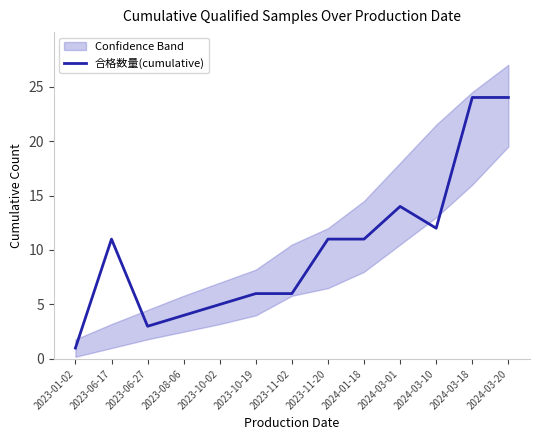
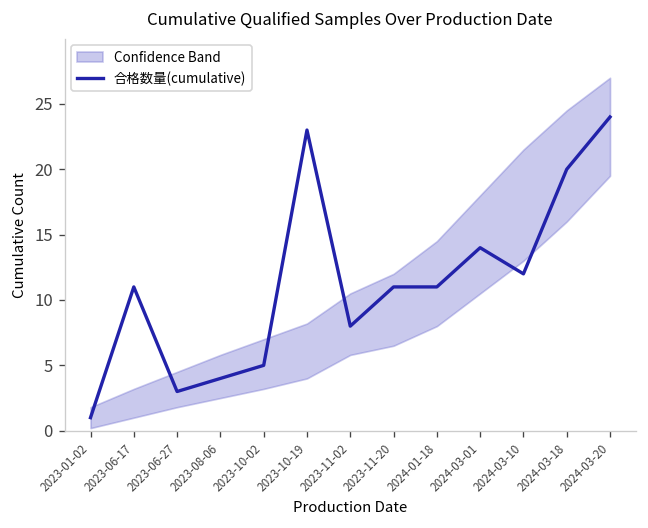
合格数量(cumulative), 2023-10-19: 6 -> 23
合格数量(cumulative), 2023-11-02: 6 -> 8
合格数量(cumulative), 2024-03-18: 24 -> 20
